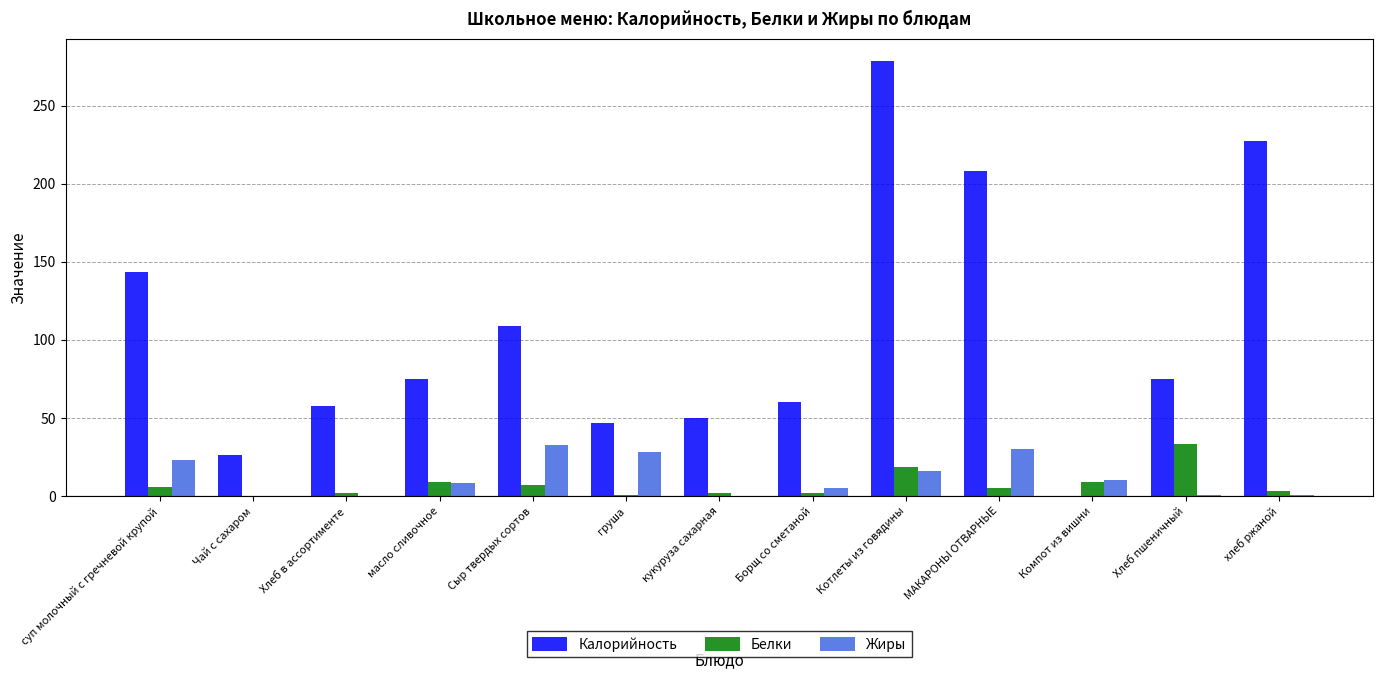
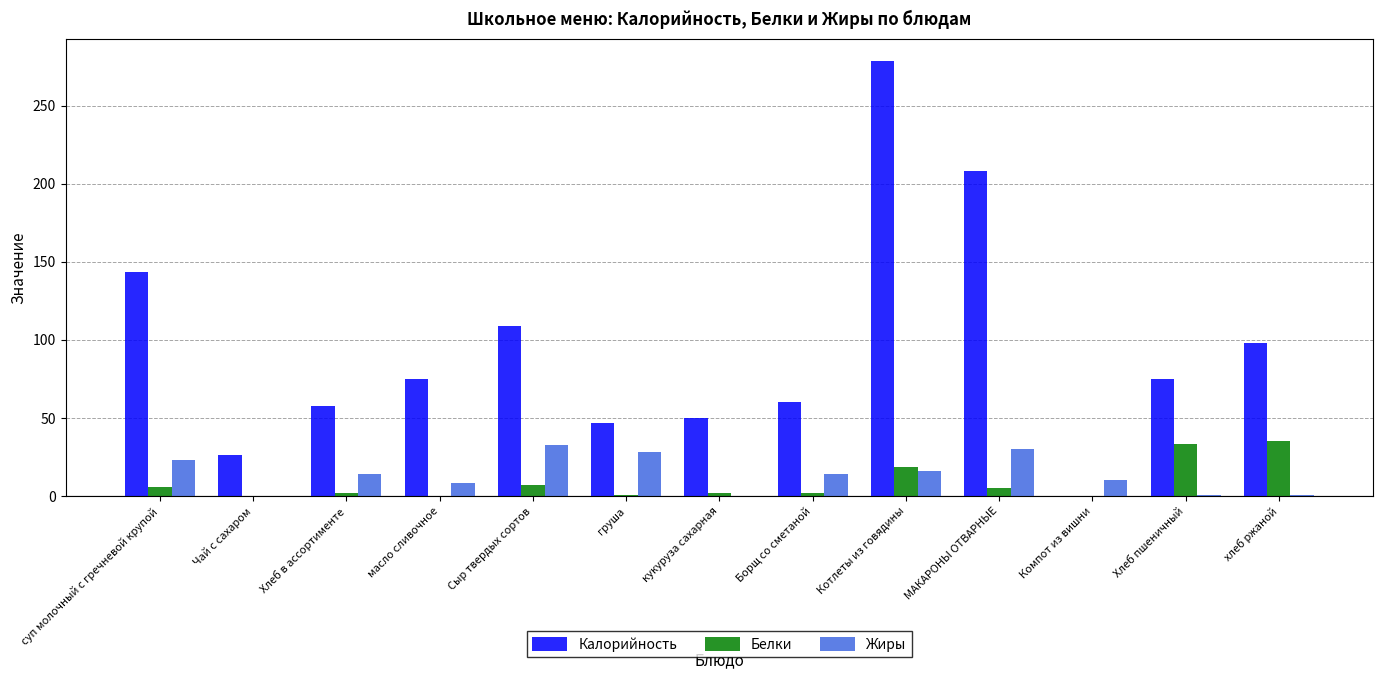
Жиры, Хлеб в ассортименте: 0 -> 14
Белки, масло сливочное: 9 -> 0
Жиры, Борщ со сметаной: 5 -> 14
Белки, Компот из вишни: 9 -> 0
Калорийность, хлеб ржаной: 227 -> 98
Белки, хлеб ржаной: 3 -> 35
